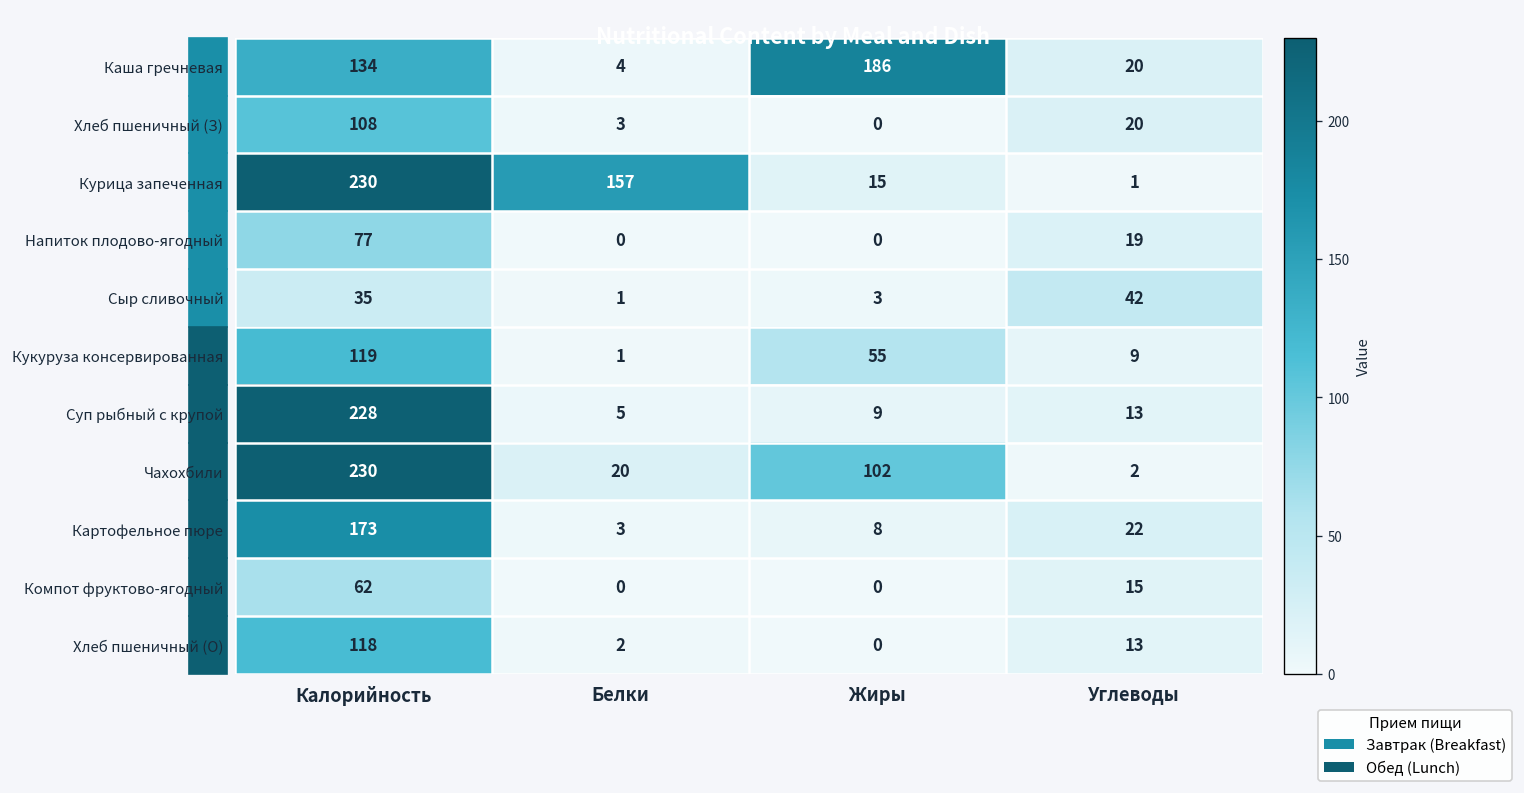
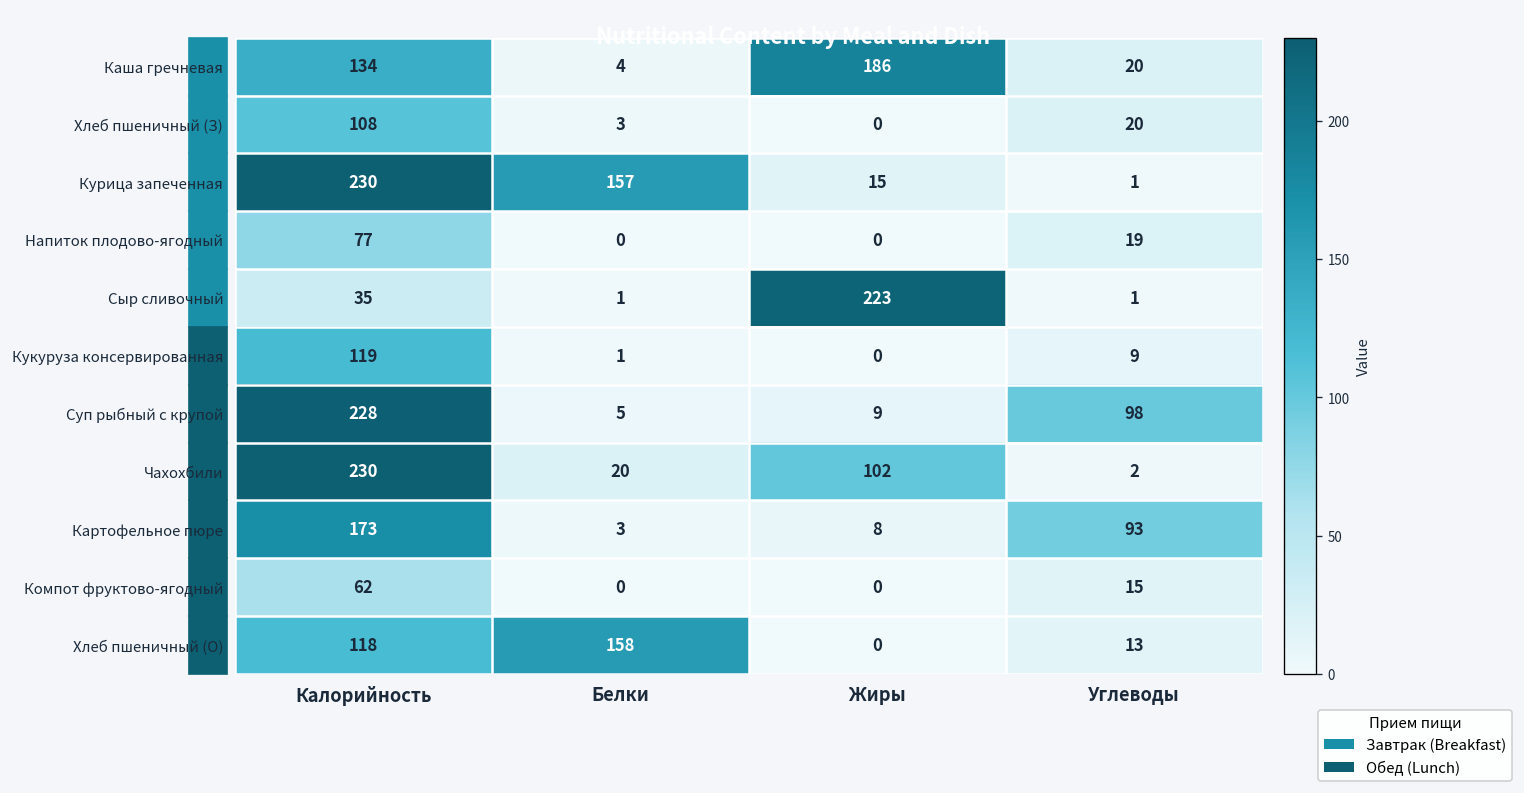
Сыр сливочный, Жиры: 3 -> 223
Сыр сливочный, Углеводы: 42 -> 1
Кукуруза консервированная, Жиры: 55 -> 0
Суп рыбный с крупой, Углеводы: 13 -> 98
Картофельное пюре, Углеводы: 22 -> 93
Хлеб пшеничный (О), Белки: 2 -> 158
